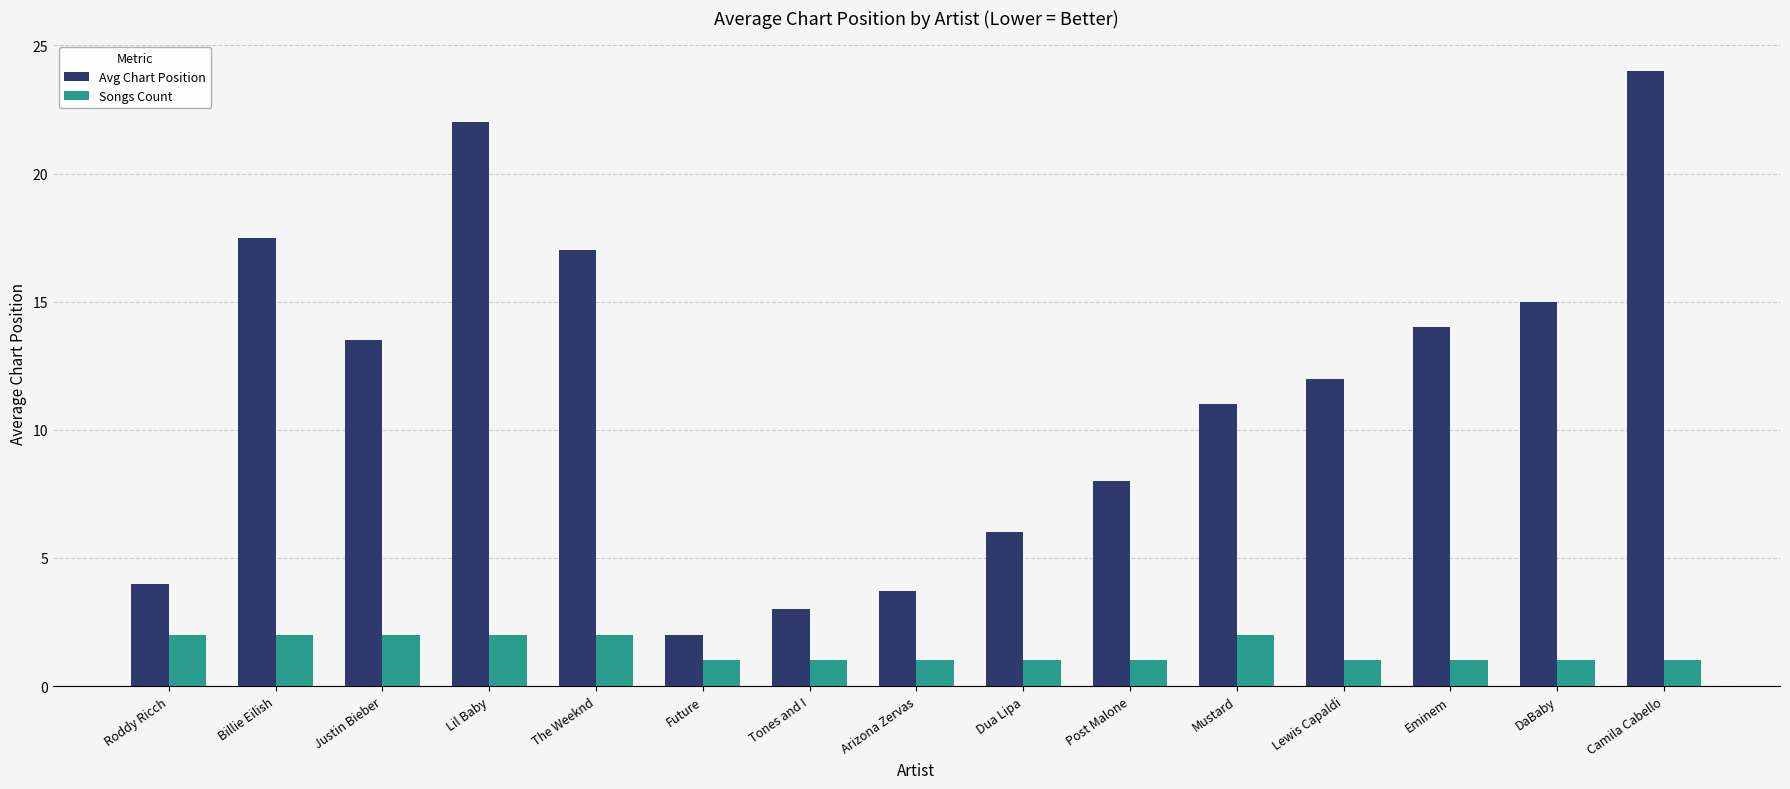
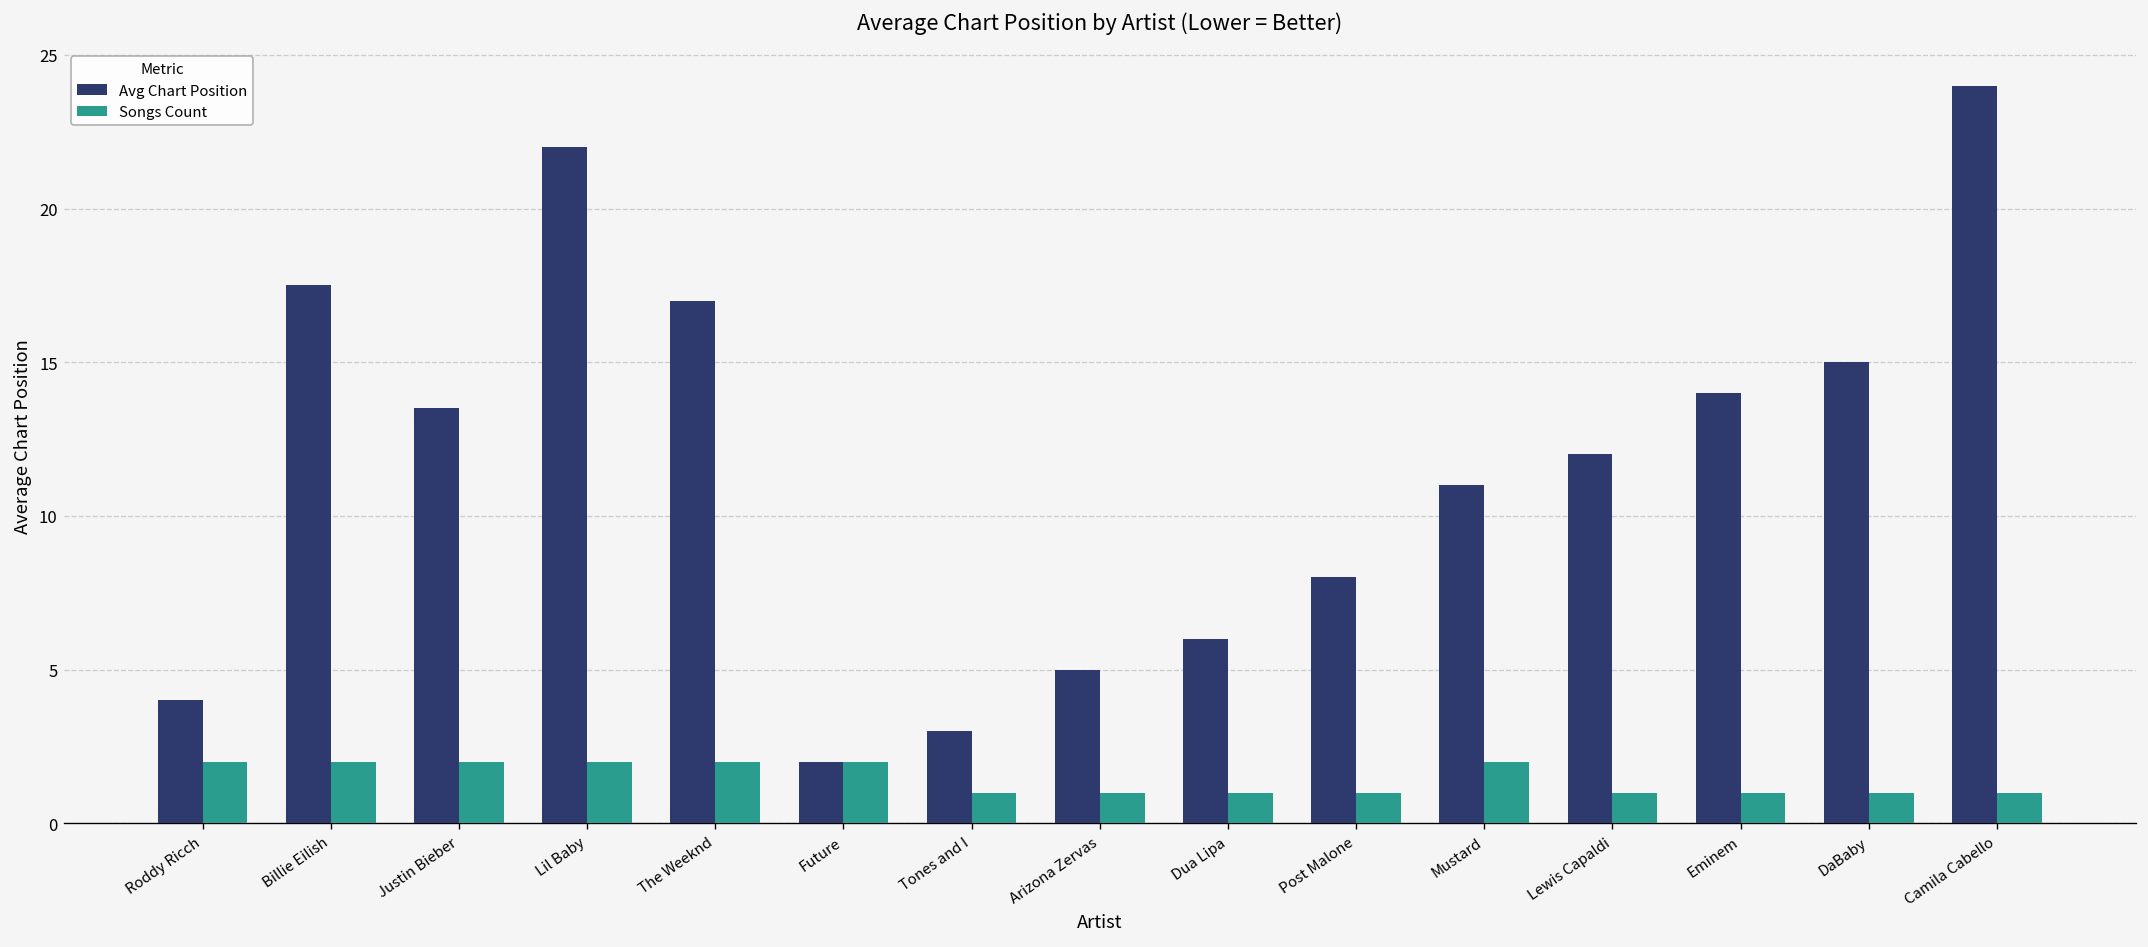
Songs Count, Future: 1 -> 2
Avg Chart Position, Arizona Zervas: 3.7 -> 5.0
